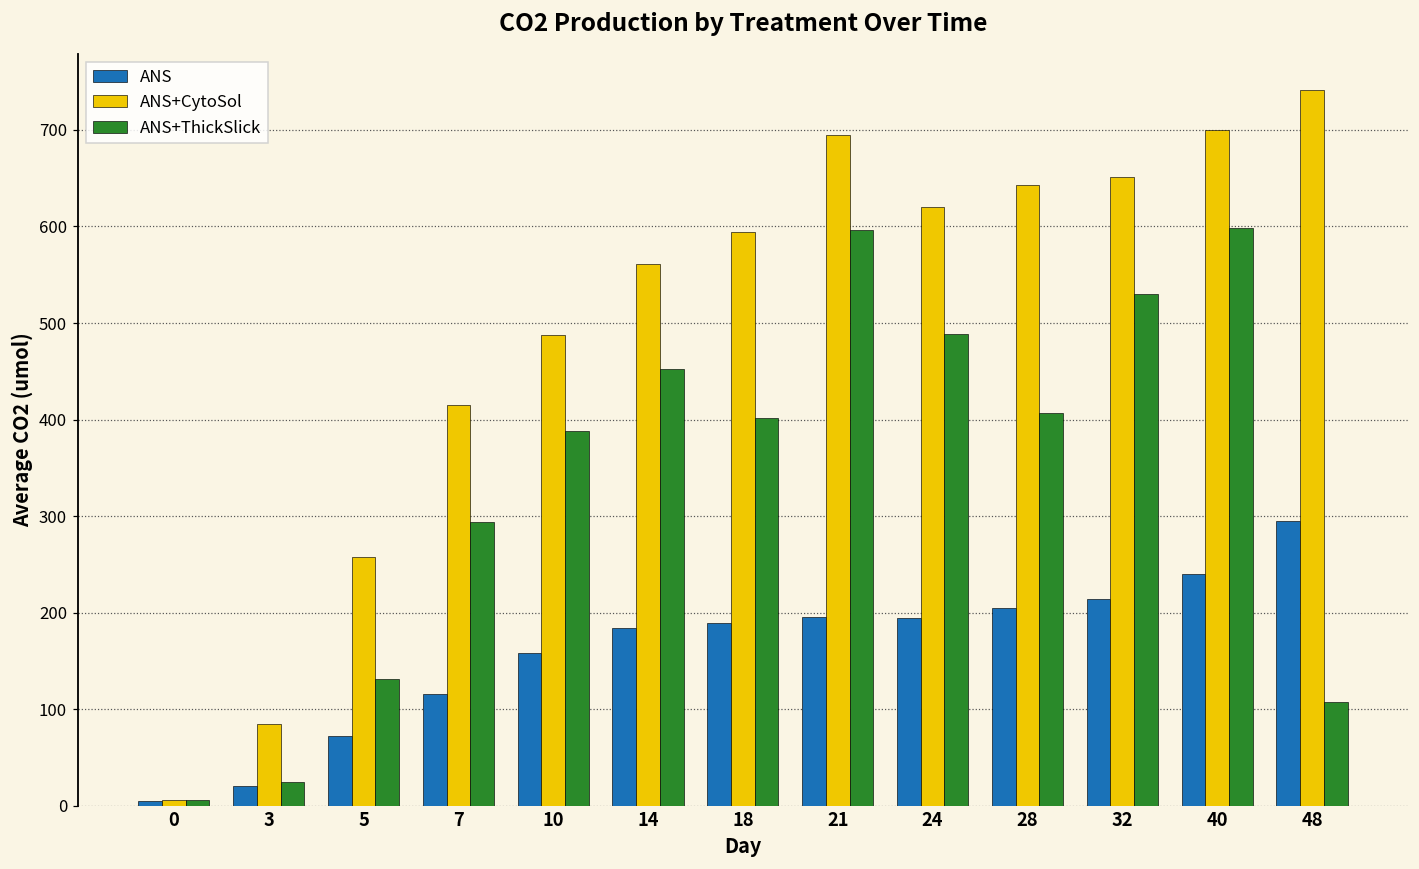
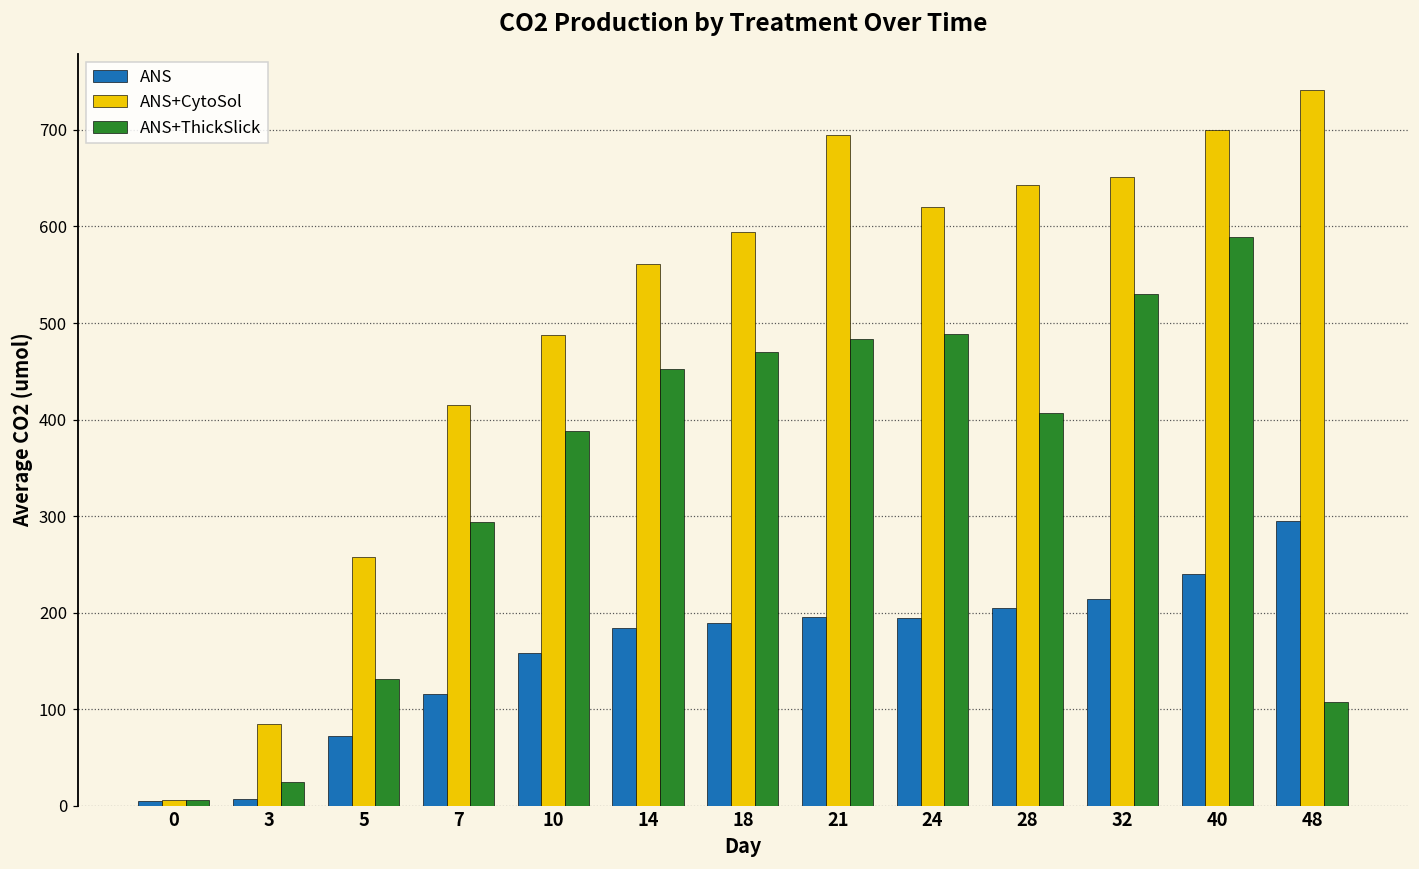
ANS, 3: 20 -> 10
ANS+ThickSlick, 18: 400 -> 470
ANS+ThickSlick, 21: 600 -> 480
ANS+ThickSlick, 40: 600 -> 590
